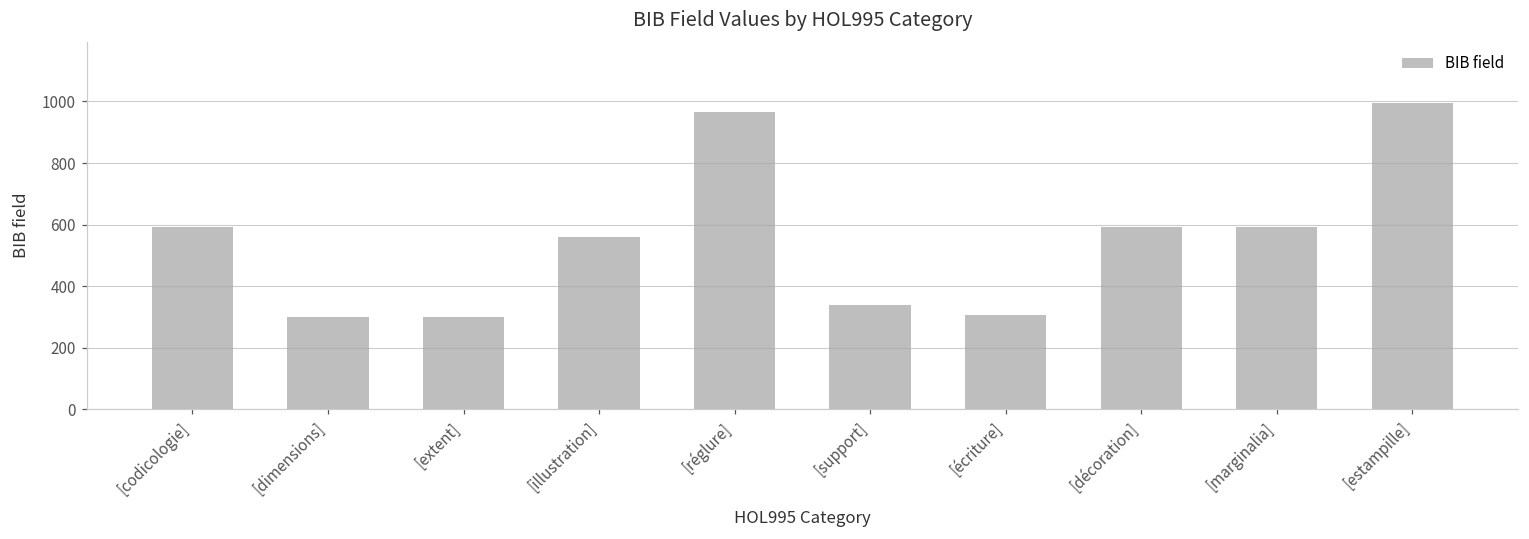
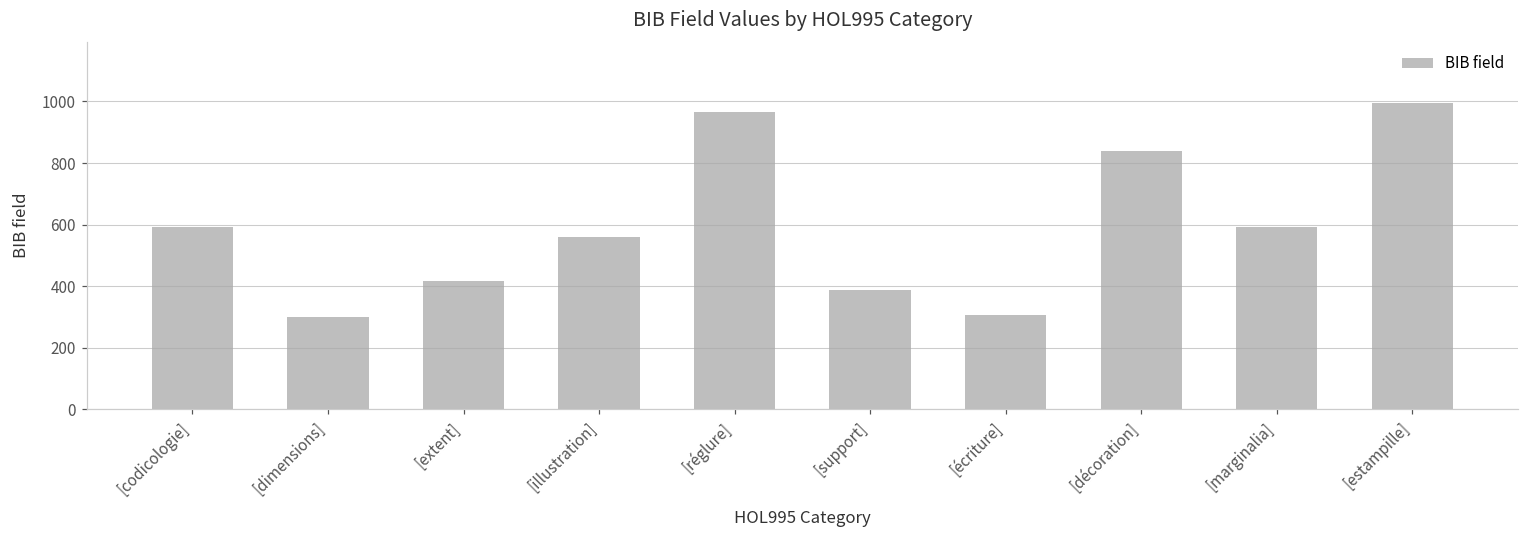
[extent]: 300 -> 420
[support]: 340 -> 390
[décoration]: 590 -> 840
